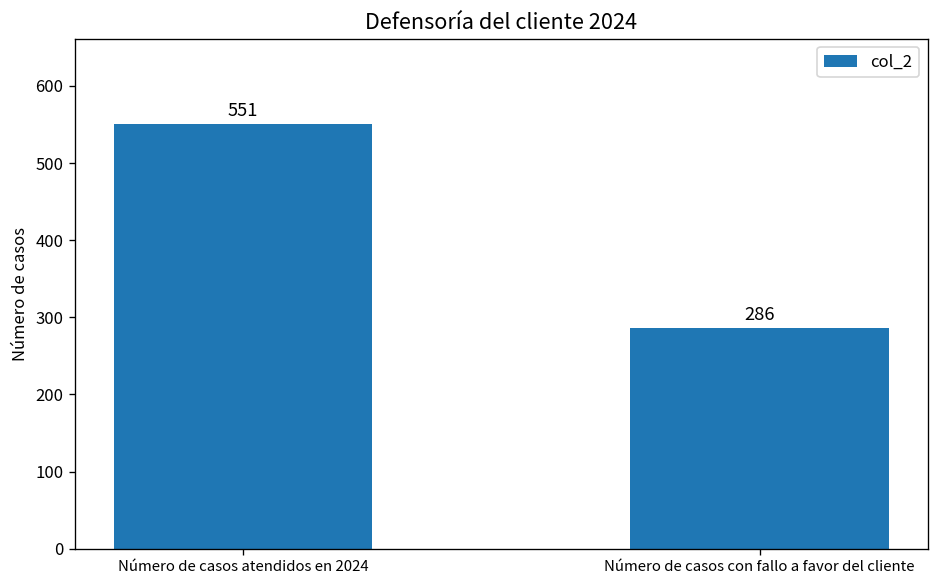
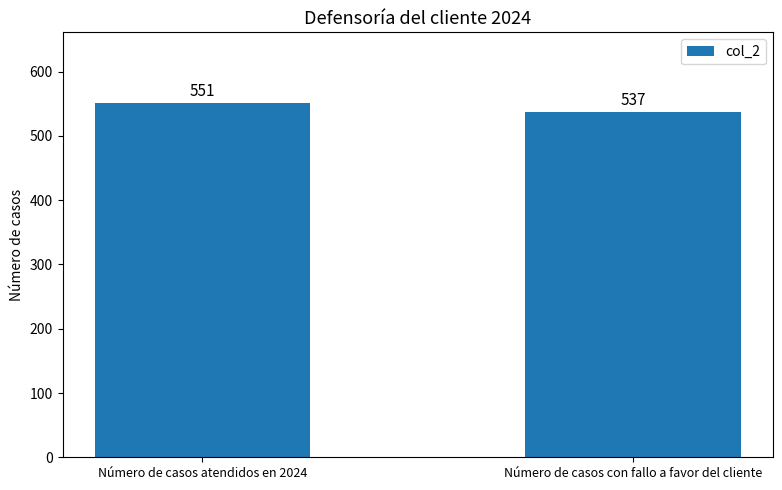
Número de casos con fallo a favor del cliente: 286 -> 537
